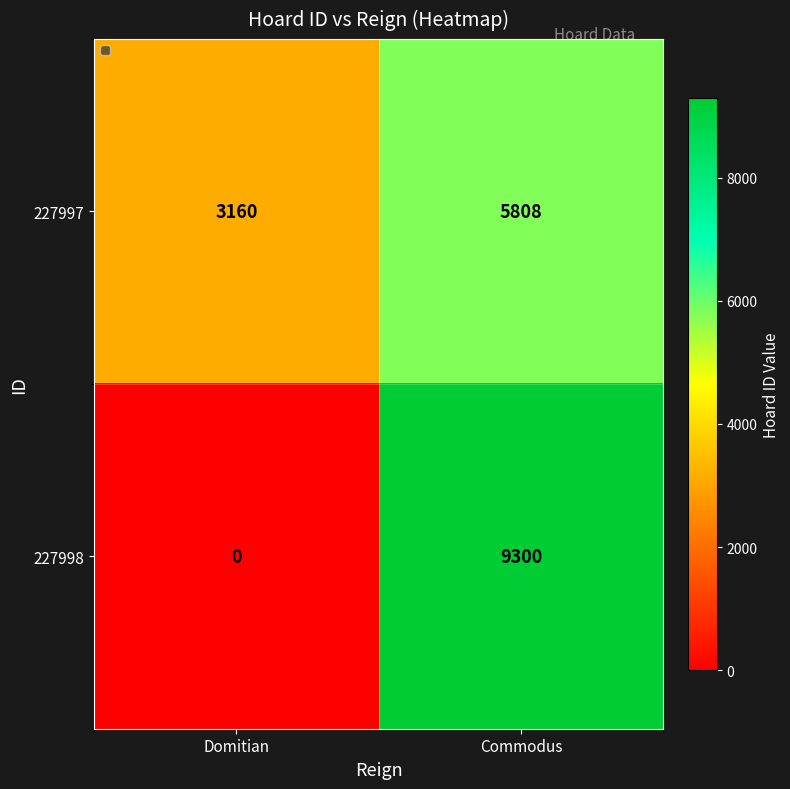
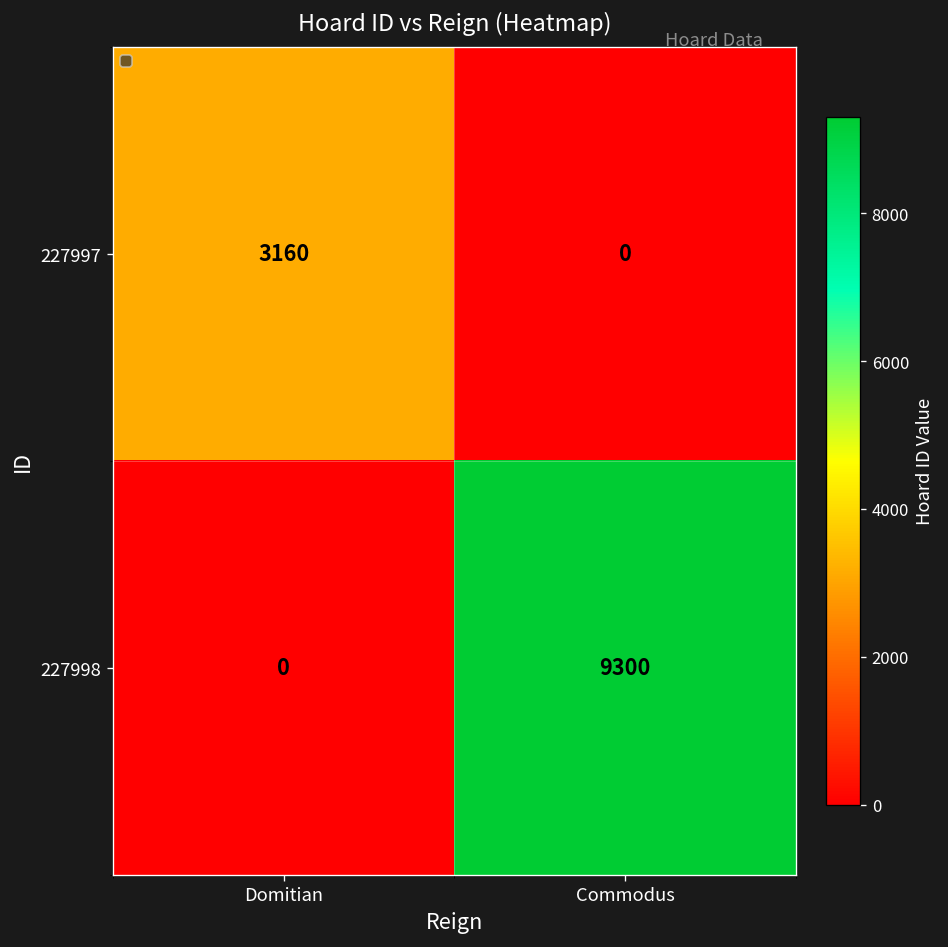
227997, Commodus: 5808 -> 0
